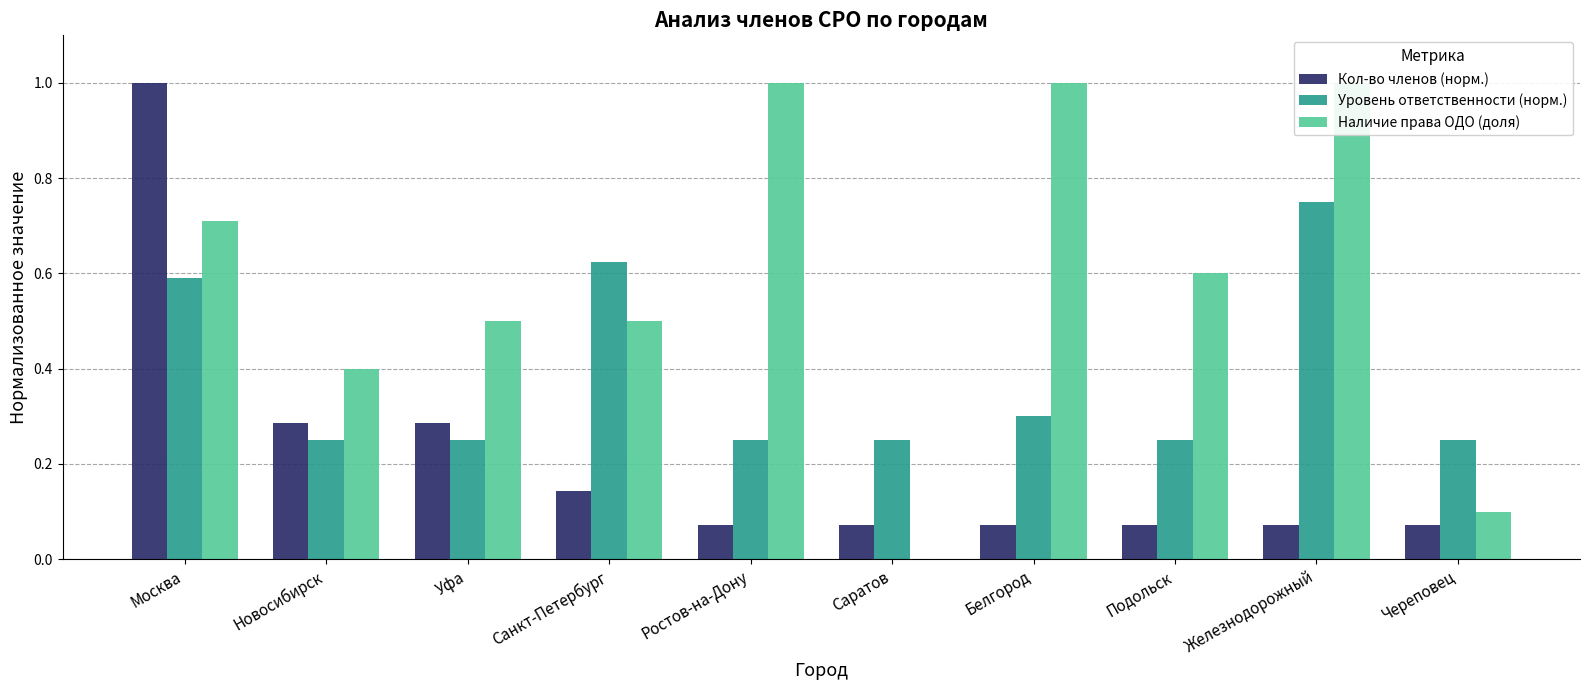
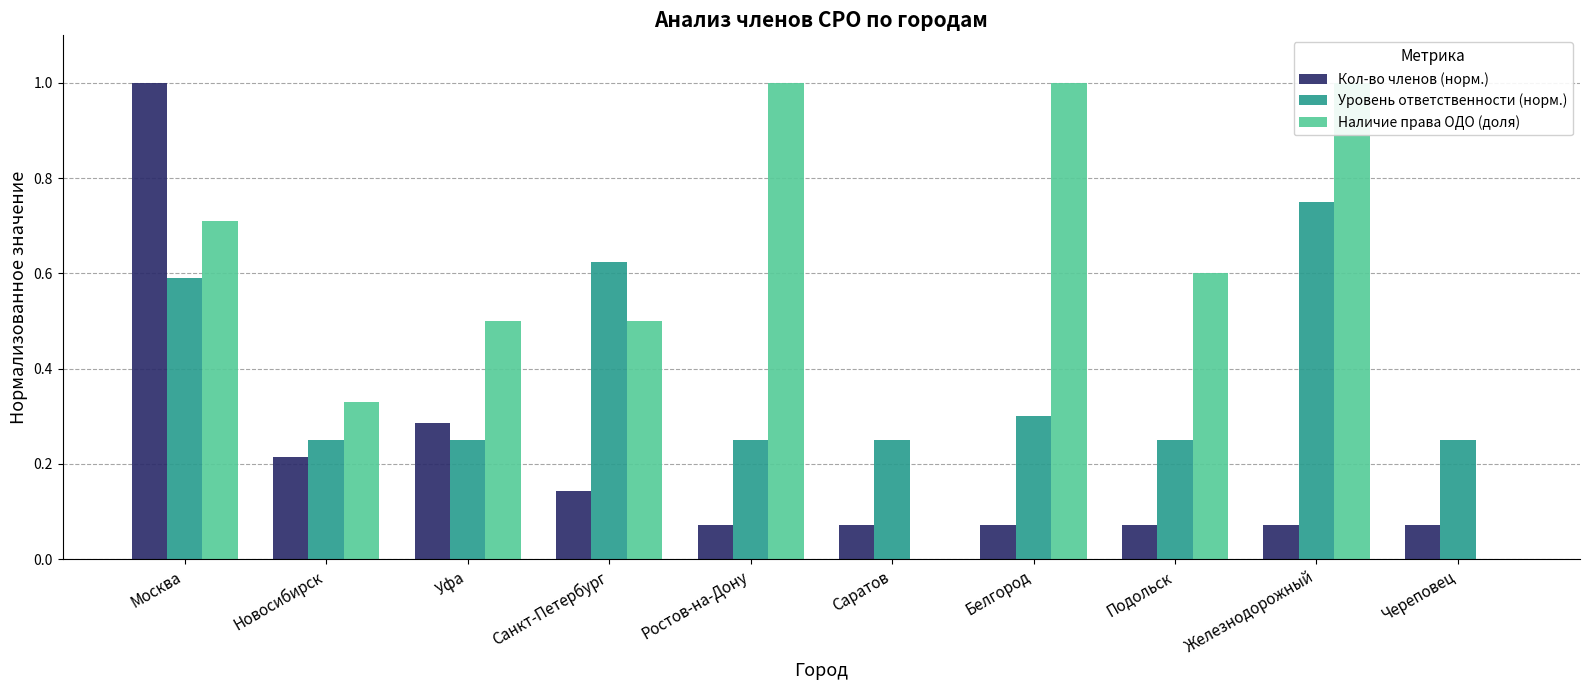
Кол-во членов (норм.), Новосибирск: 0.29 -> 0.21
Наличие права ОДО (доля), Новосибирск: 0.40 -> 0.33
Наличие права ОДО (доля), Череповец: 0.1 -> 0.0
